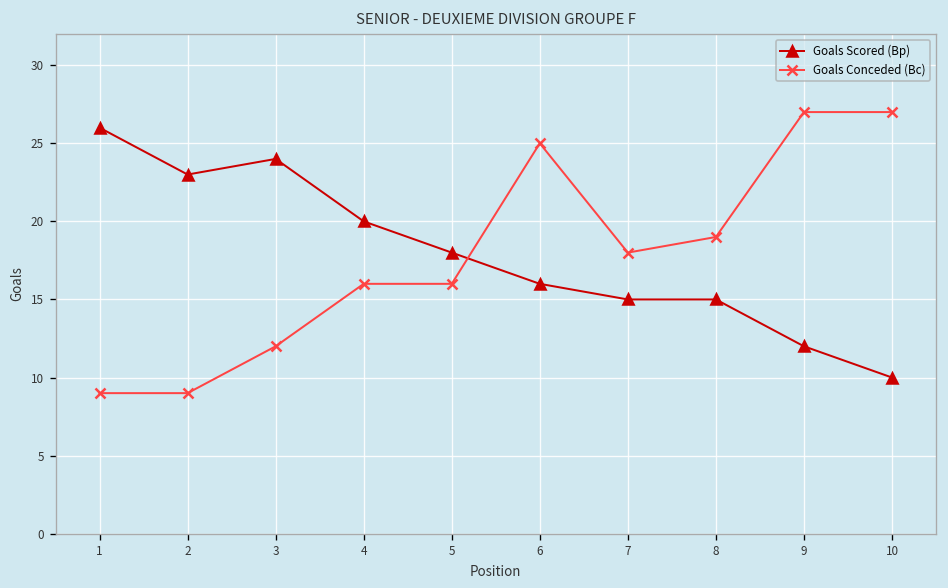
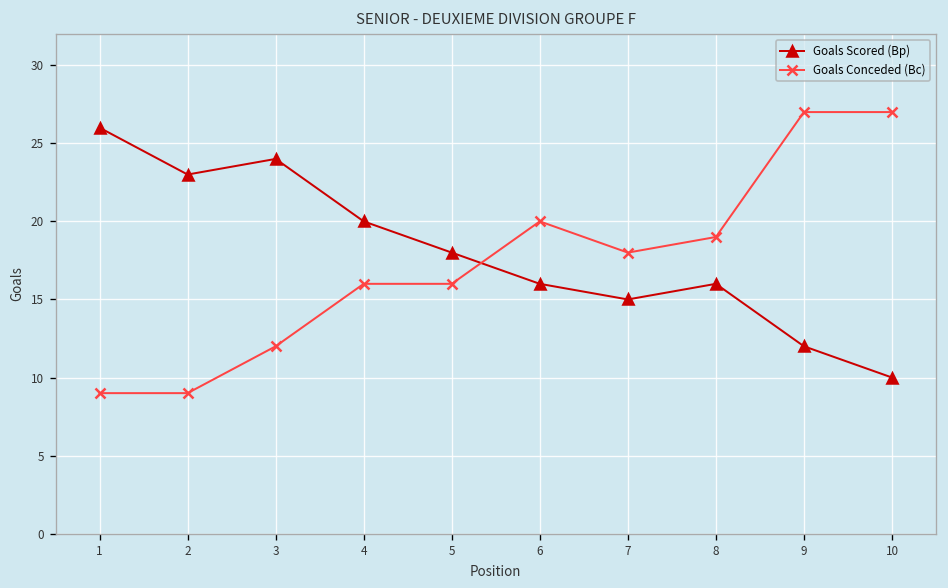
Goals Conceded (Bc), 6: 25 -> 20
Goals Scored (Bp), 8: 15 -> 16
